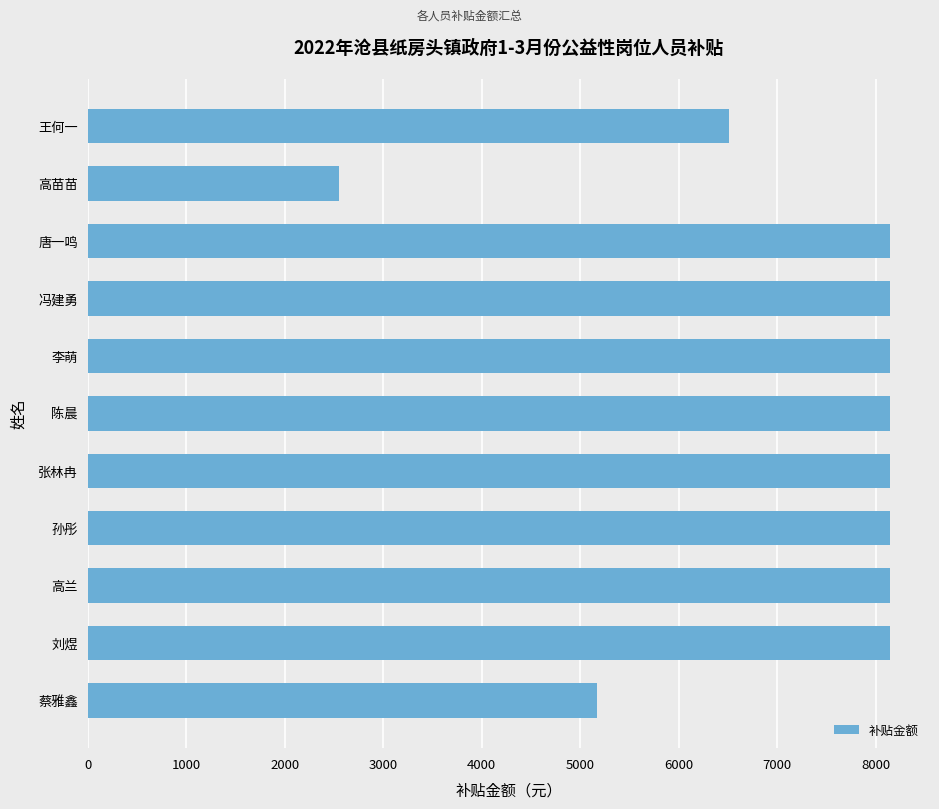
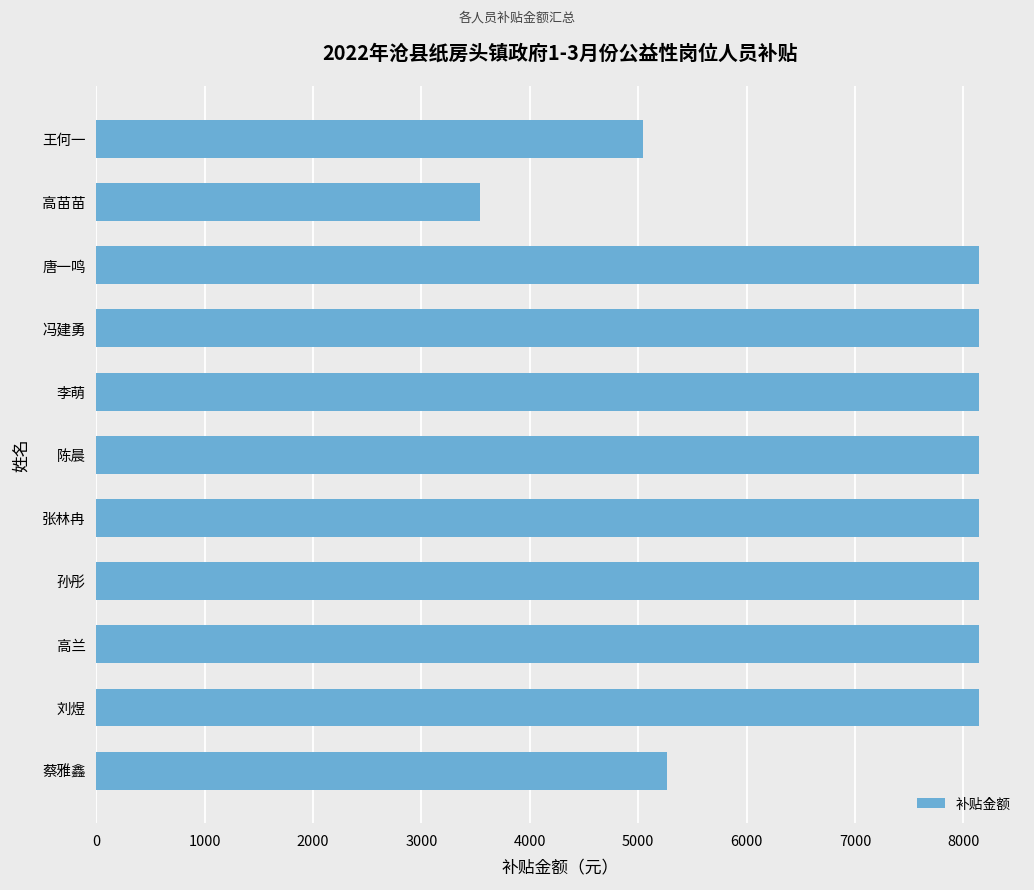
王何一: 6500 -> 5000
高苗苗: 2500 -> 3500
蔡雅鑫: 5200 -> 5300
